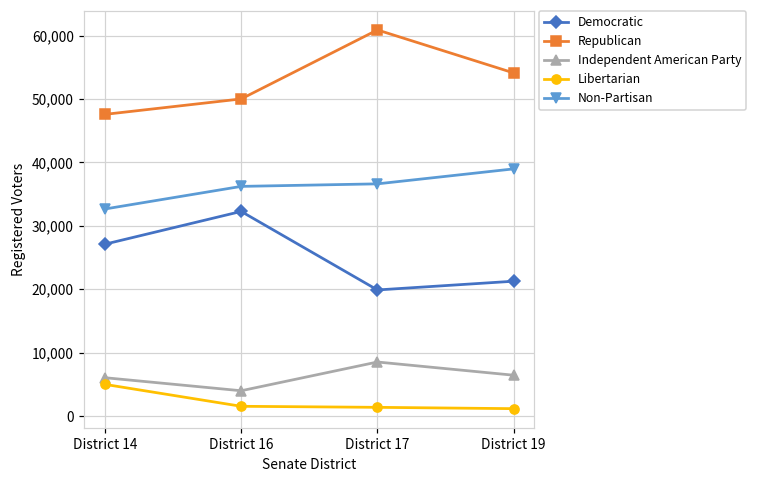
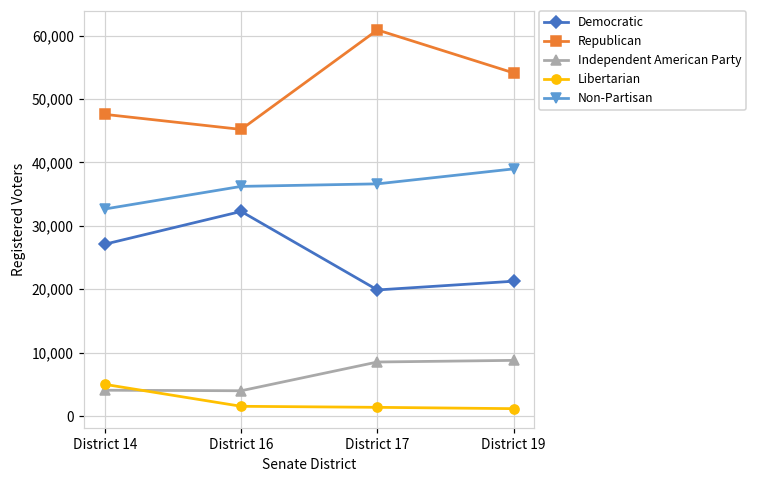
Independent American Party, District 14: 6,000 -> 4,000
Republican, District 16: 50,000 -> 45,000
Independent American Party, District 19: 6,000 -> 9,000
